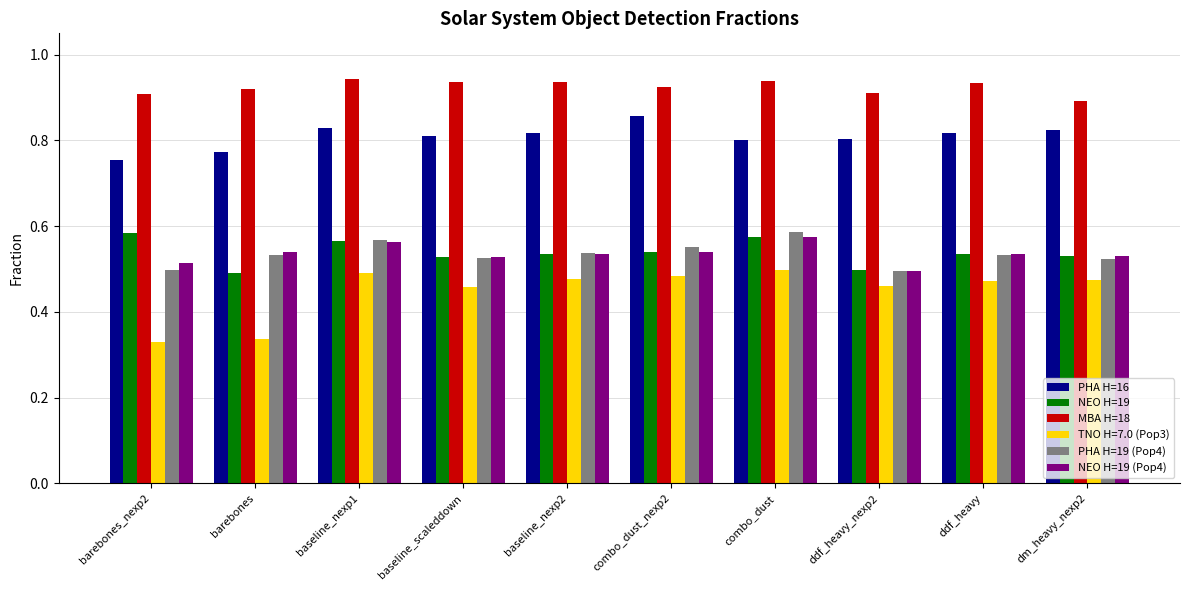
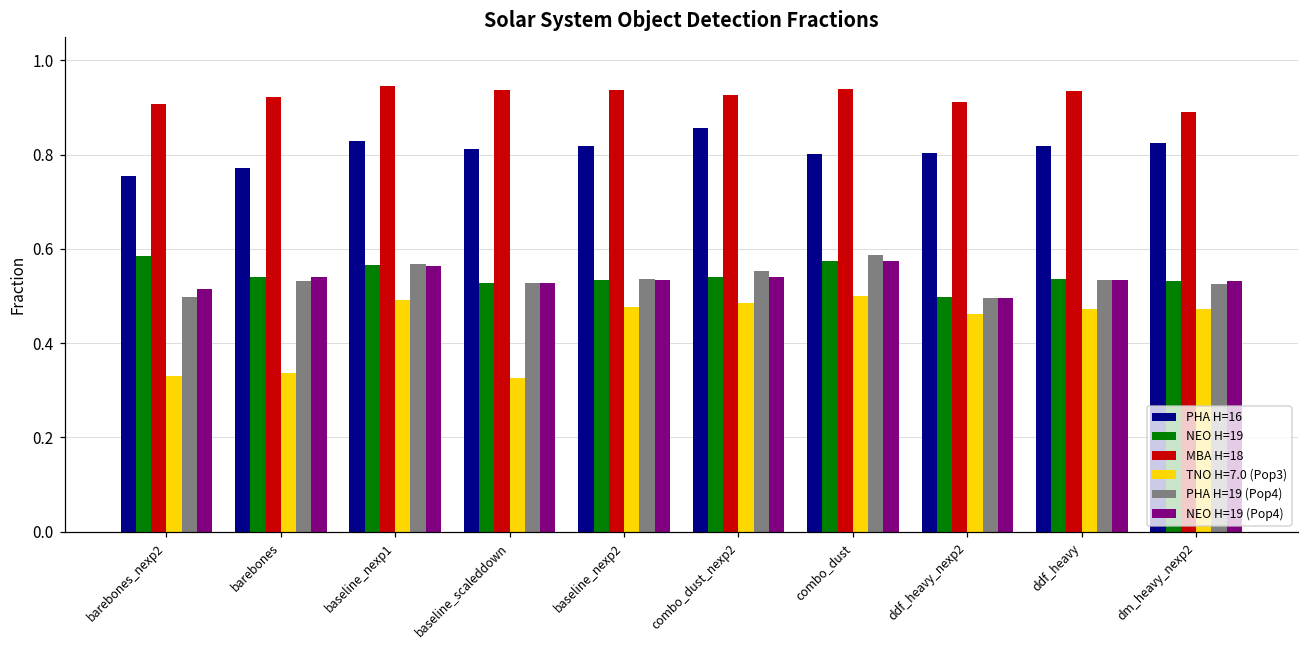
NEO H=19, barebones: 0.49 -> 0.54
TNO H=7.0 (Pop3), baseline_scaleddown: 0.46 -> 0.33
